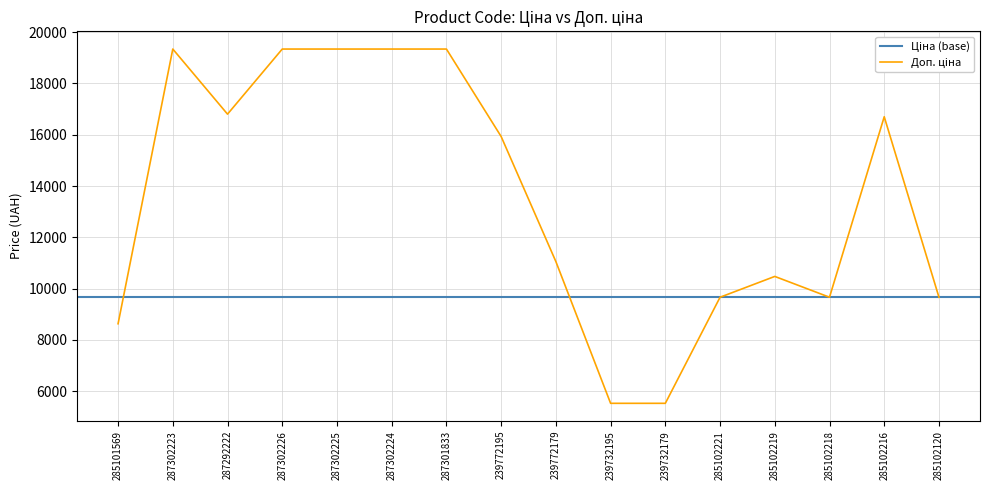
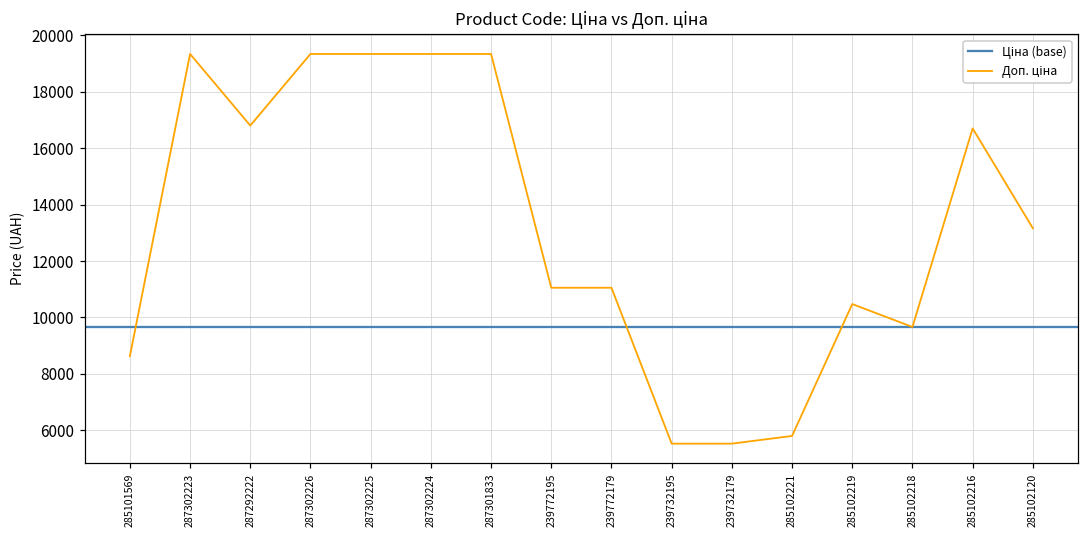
239772195: 15900 -> 11100
285102221: 9700 -> 5800
285102120: 9700 -> 13200
